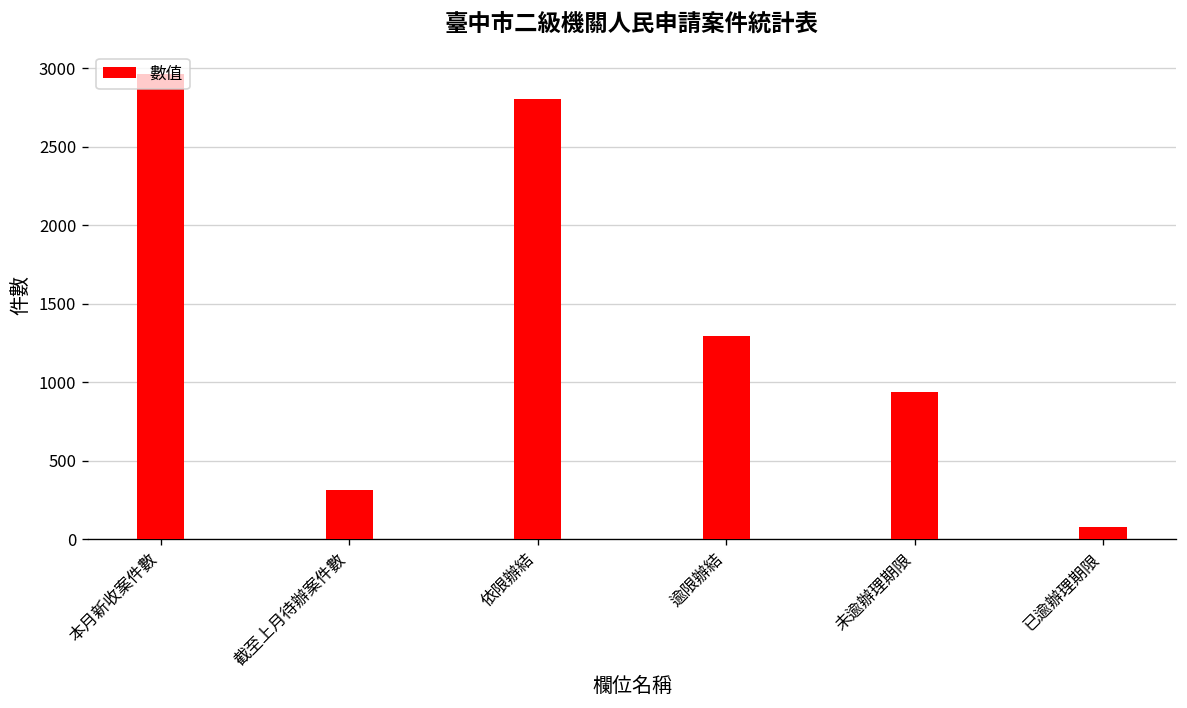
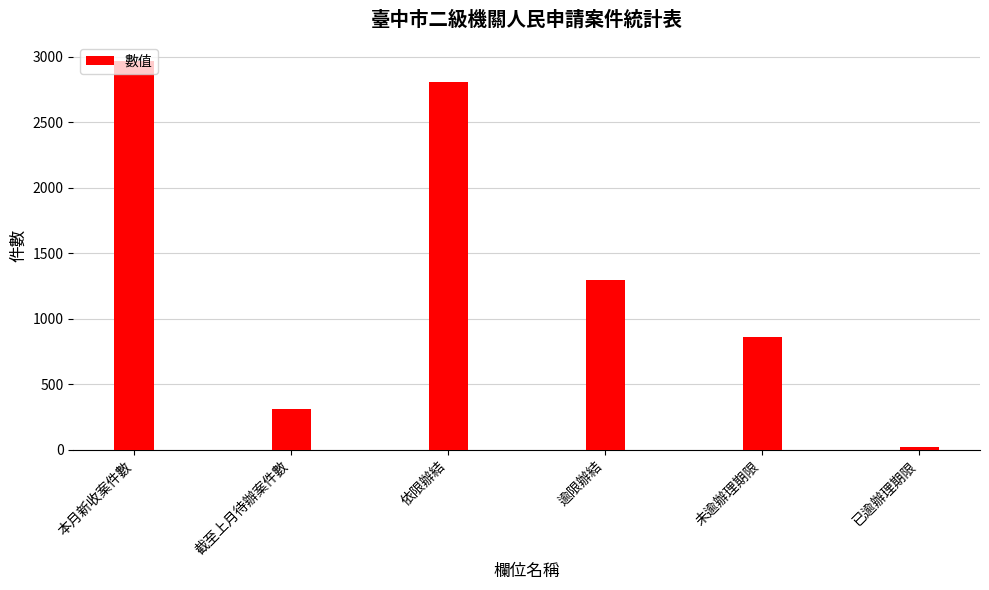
未逾辦理期限: 940 -> 860
已逾辦理期限: 80 -> 20
